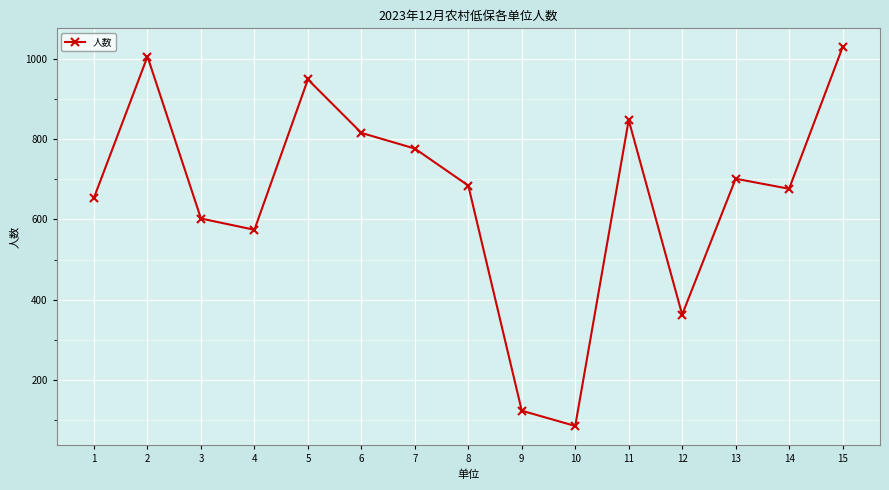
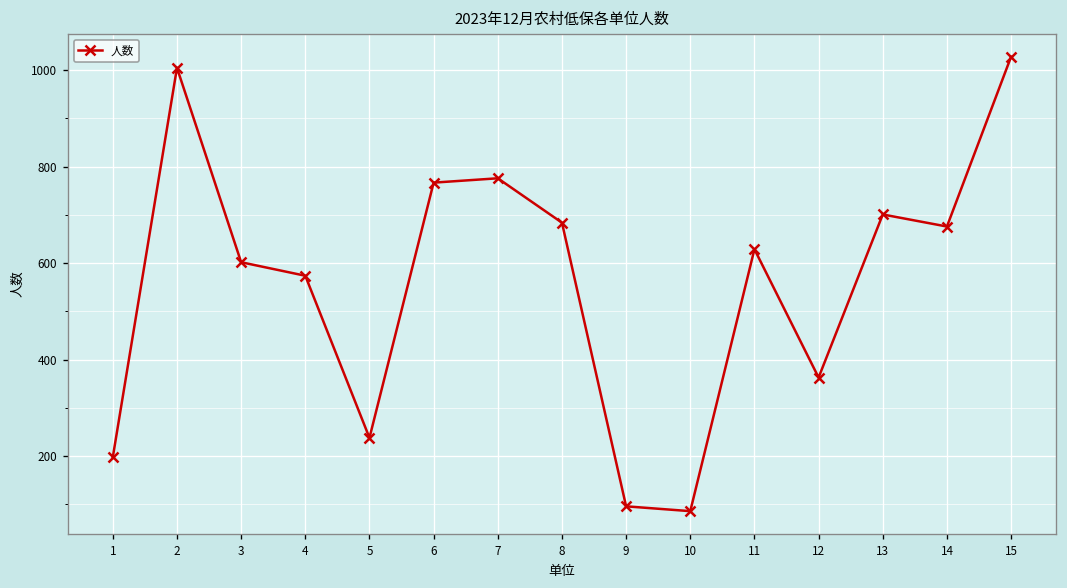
1: 650 -> 200
5: 950 -> 240
6: 820 -> 770
9: 120 -> 100
11: 850 -> 630
